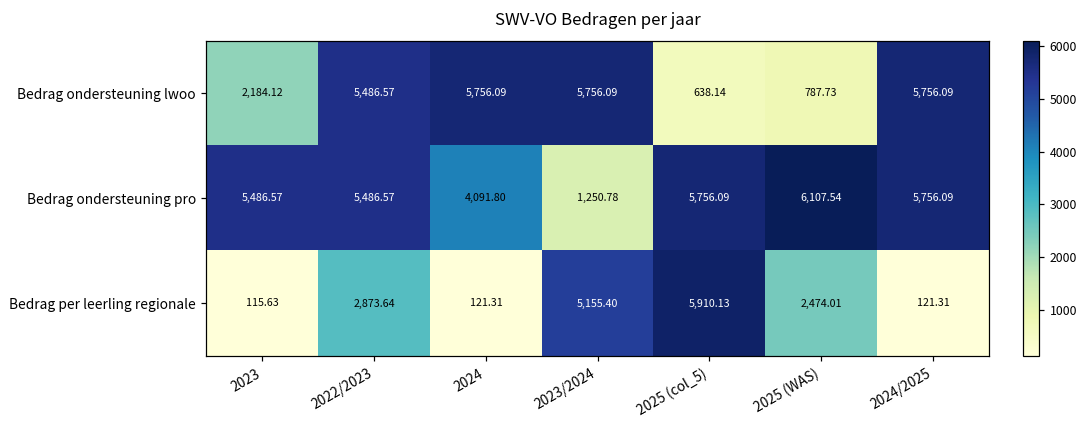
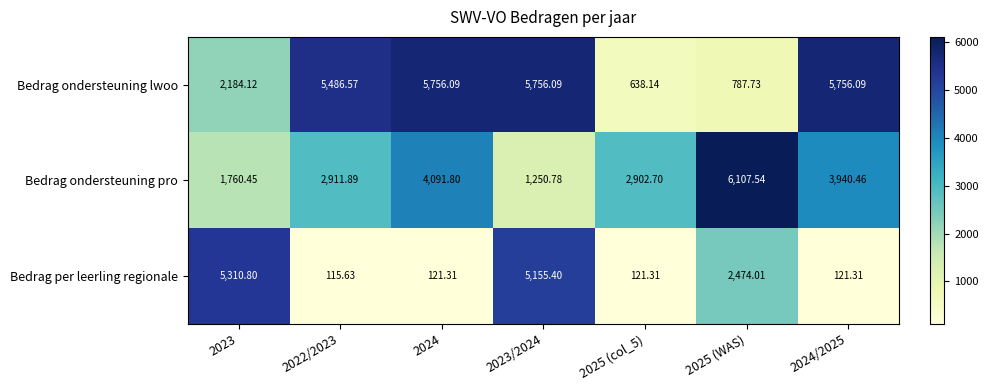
Bedrag ondersteuning pro, 2023: 5,486.57 -> 1,760.45
Bedrag ondersteuning pro, 2022/2023: 5,486.57 -> 2,911.89
Bedrag ondersteuning pro, 2025 (col_5): 5,756.09 -> 2,902.70
Bedrag ondersteuning pro, 2024/2025: 5,756.09 -> 3,940.46
Bedrag per leerling regionale, 2023: 115.63 -> 5,310.80
Bedrag per leerling regionale, 2022/2023: 2,873.64 -> 115.63
Bedrag per leerling regionale, 2025 (col_5): 5,910.13 -> 121.31
